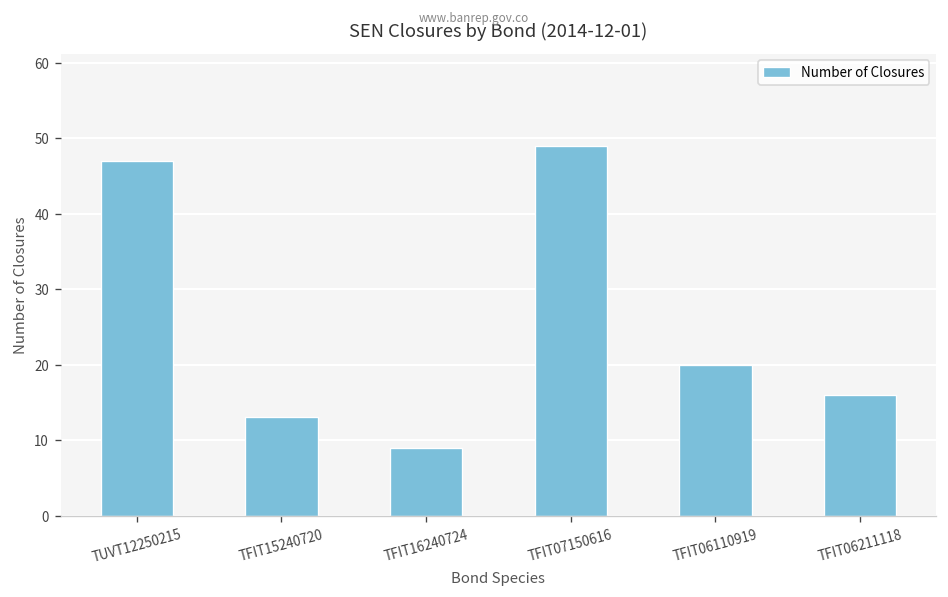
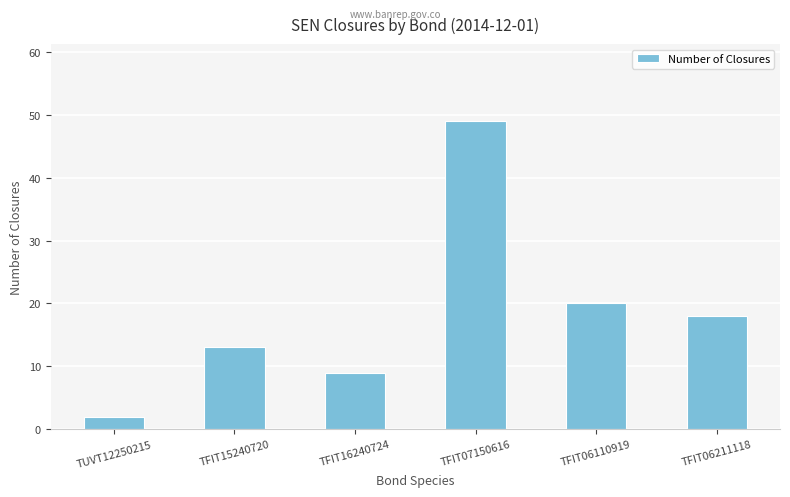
TUVT12250215: 47 -> 2
TFIT06211118: 16 -> 18
